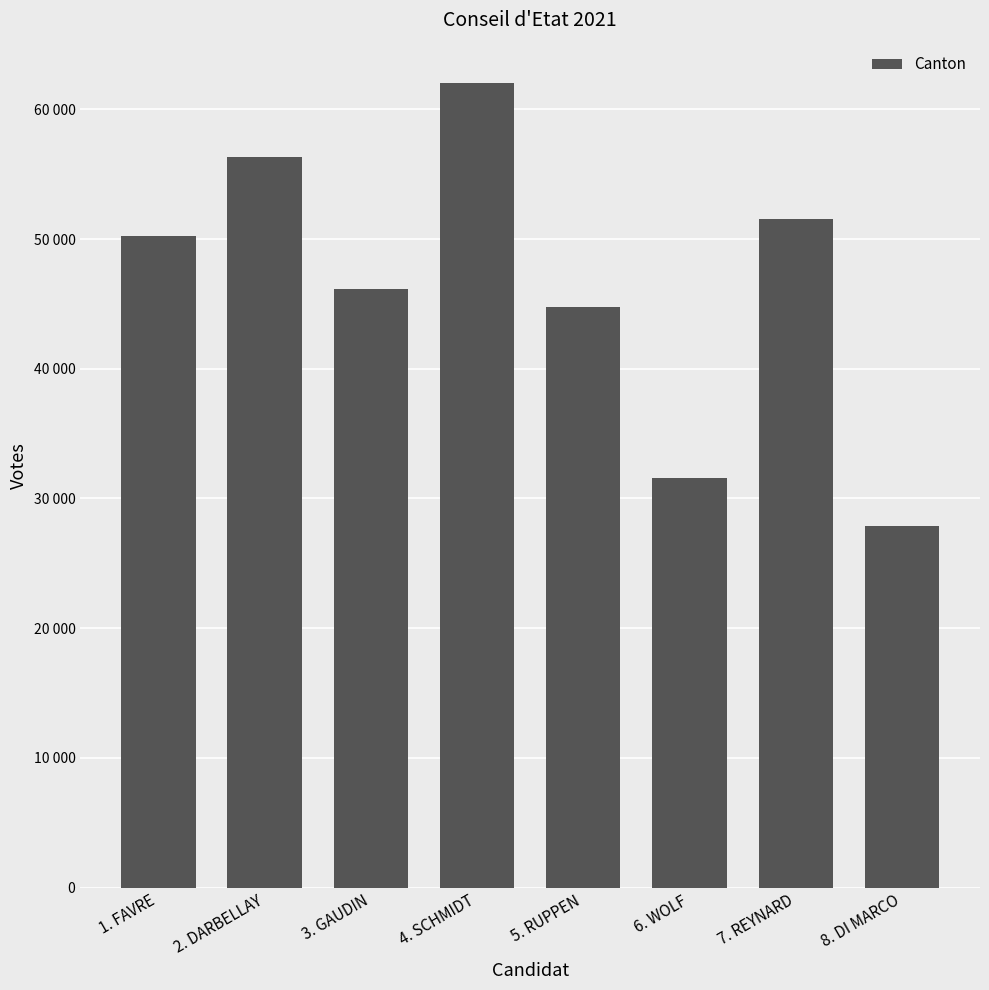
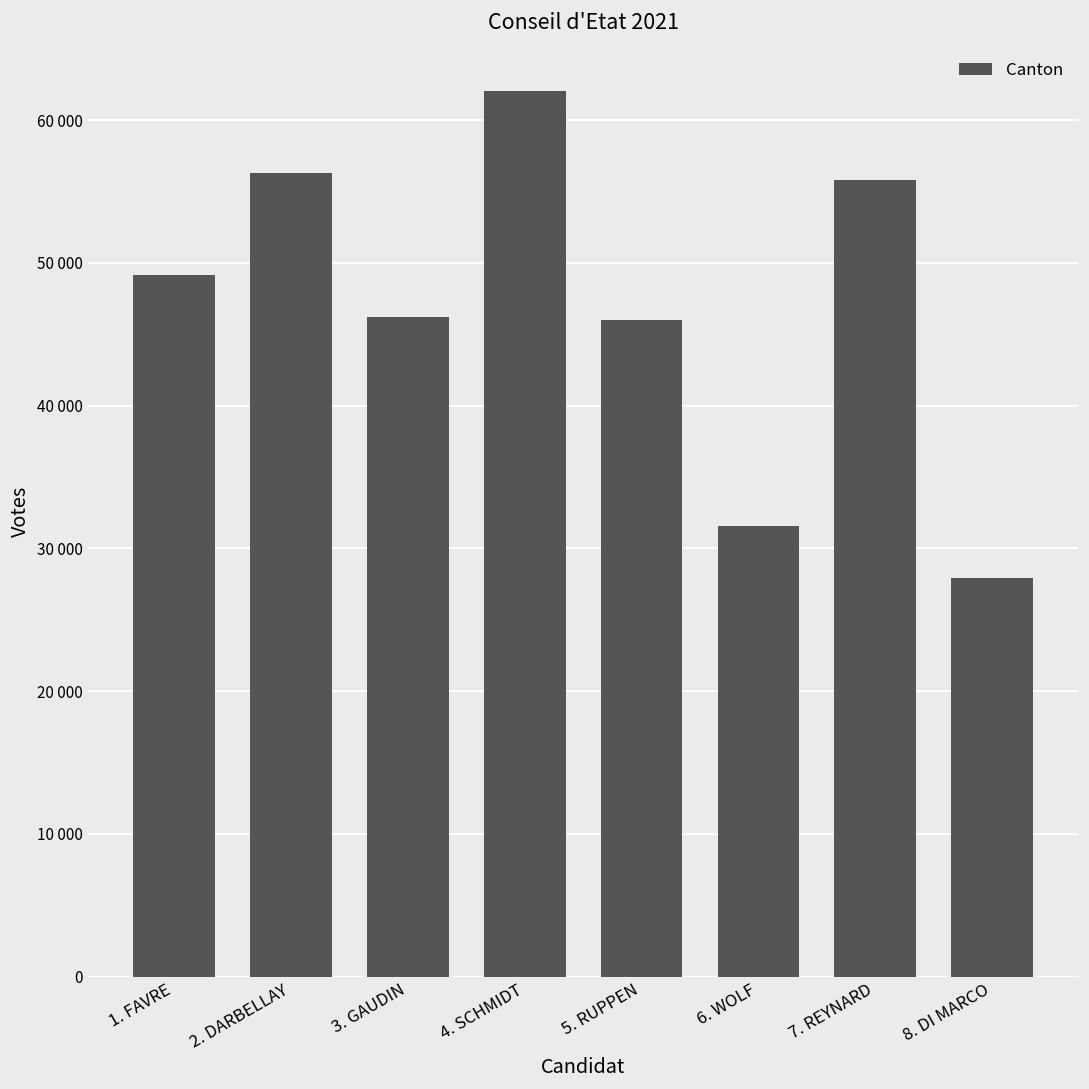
1. FAVRE: 50200 -> 49200
5. RUPPEN: 44700 -> 46000
7. REYNARD: 51500 -> 55800
